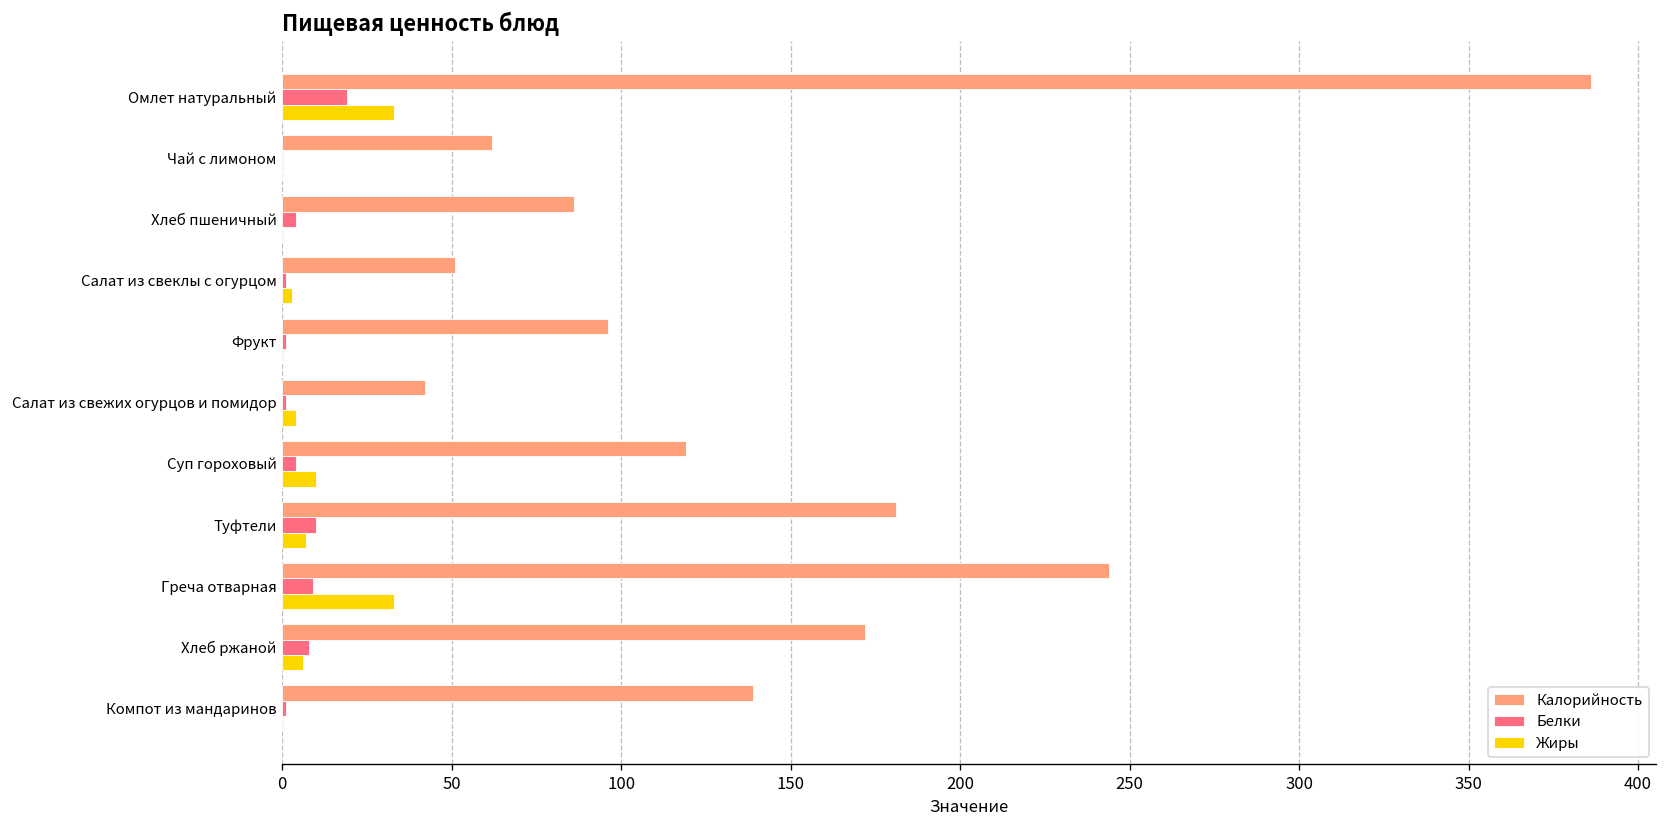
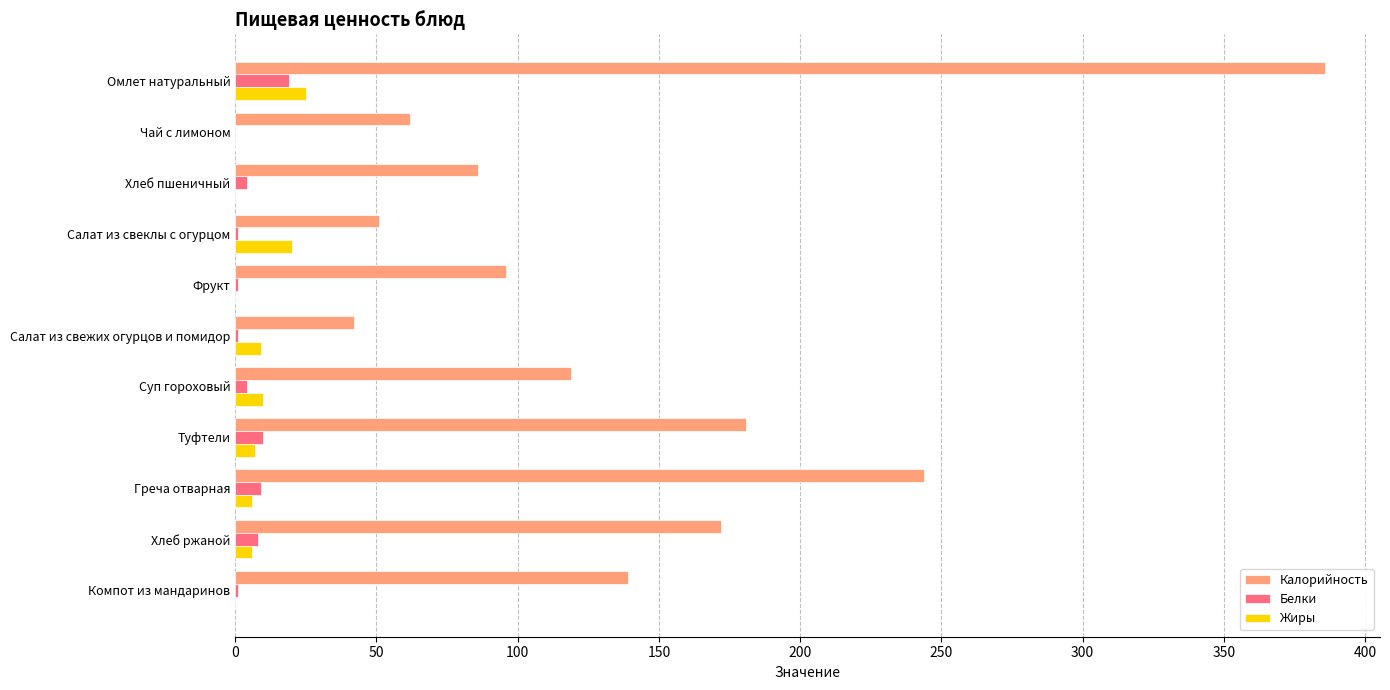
Жиры, Омлет натуральный: 33 -> 25
Жиры, Салат из свеклы с огурцом: 3 -> 20
Жиры, Салат из свежих огурцов и помидор: 4 -> 9
Жиры, Греча отварная: 33 -> 6
